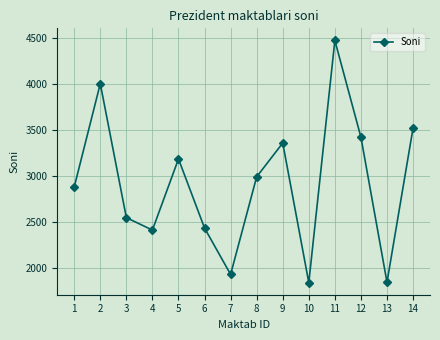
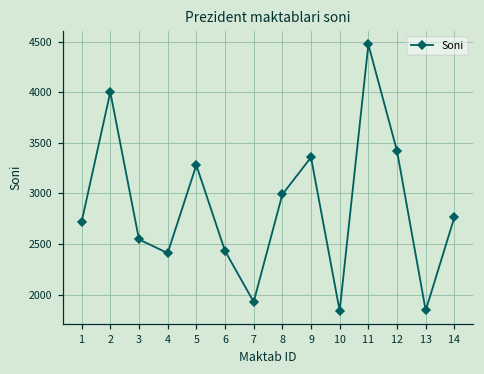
1: 2900 -> 2700
5: 3200 -> 3300
14: 3500 -> 2800
